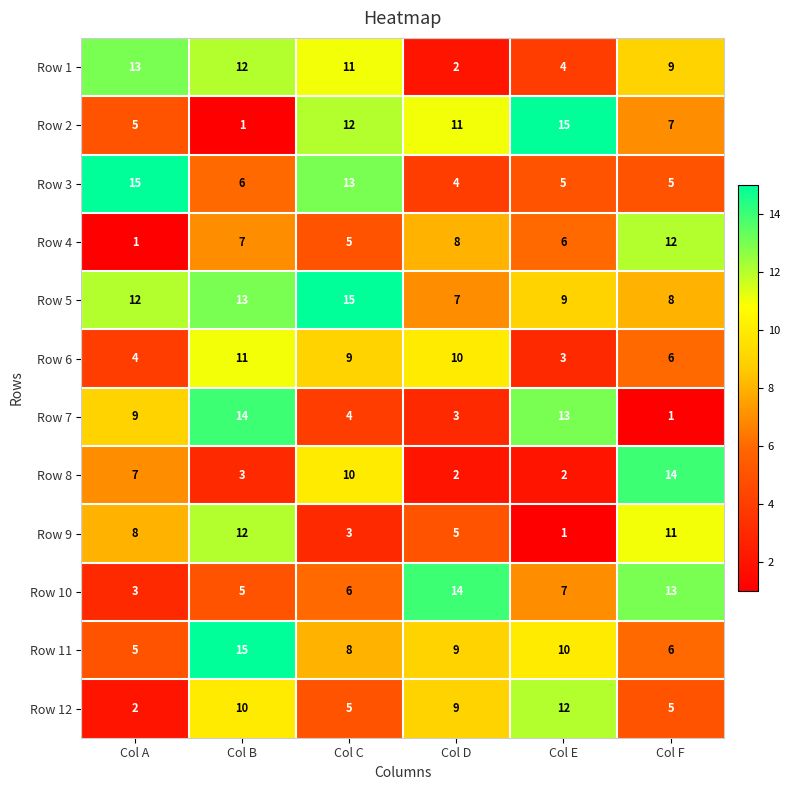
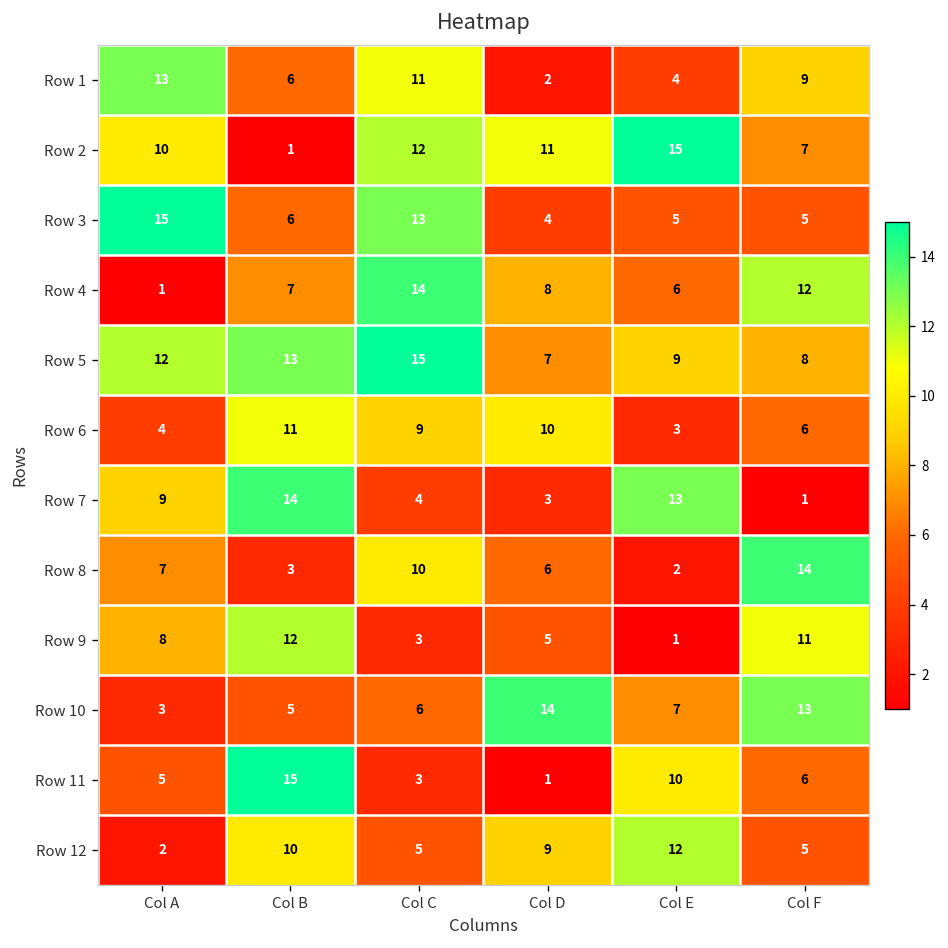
Row 1, Col B: 12 -> 6
Row 2, Col A: 5 -> 10
Row 4, Col C: 5 -> 14
Row 8, Col D: 2 -> 6
Row 11, Col C: 8 -> 3
Row 11, Col D: 9 -> 1
